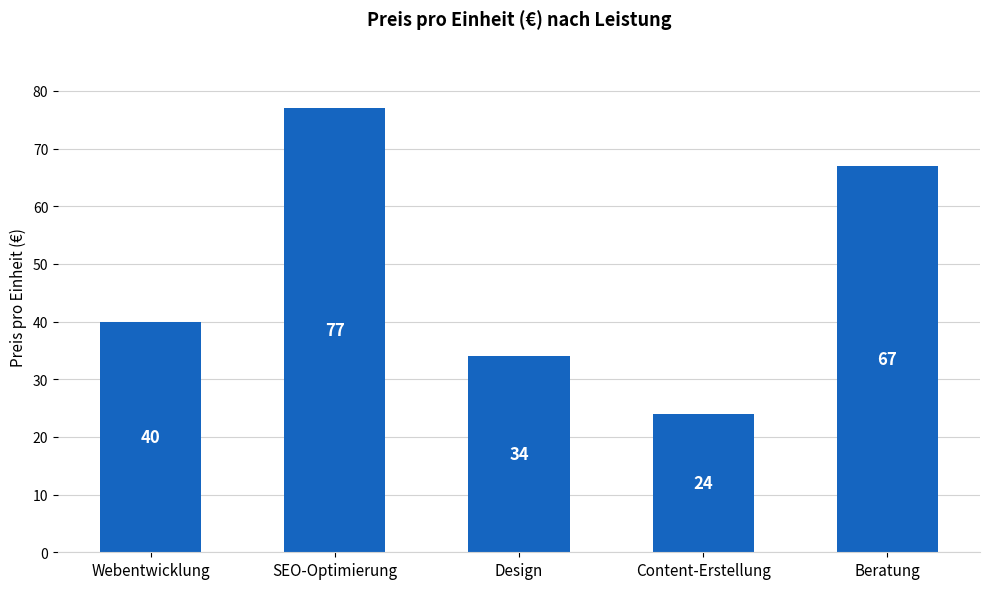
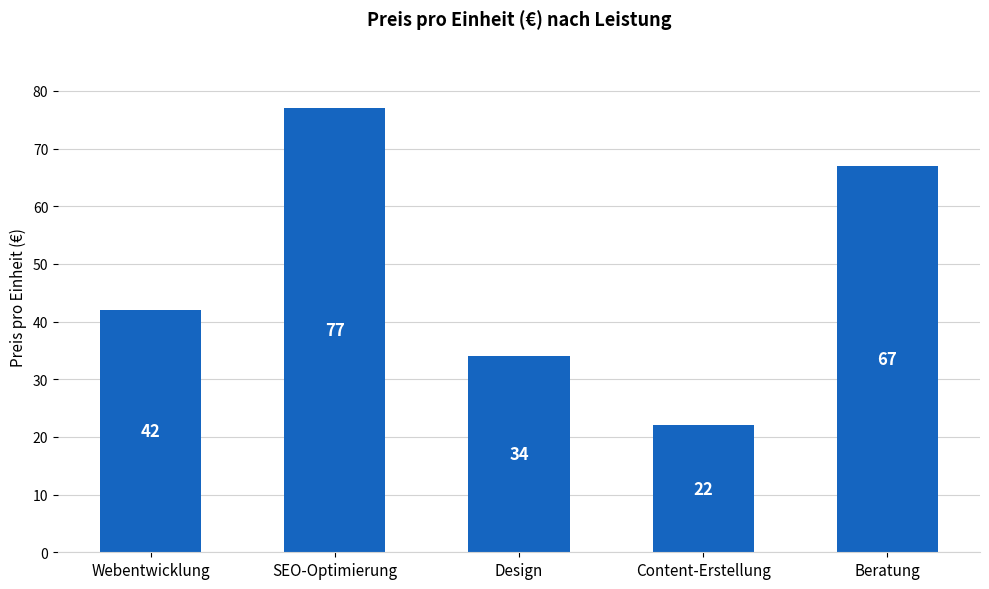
Webentwicklung: 40 -> 42
Content-Erstellung: 24 -> 22
